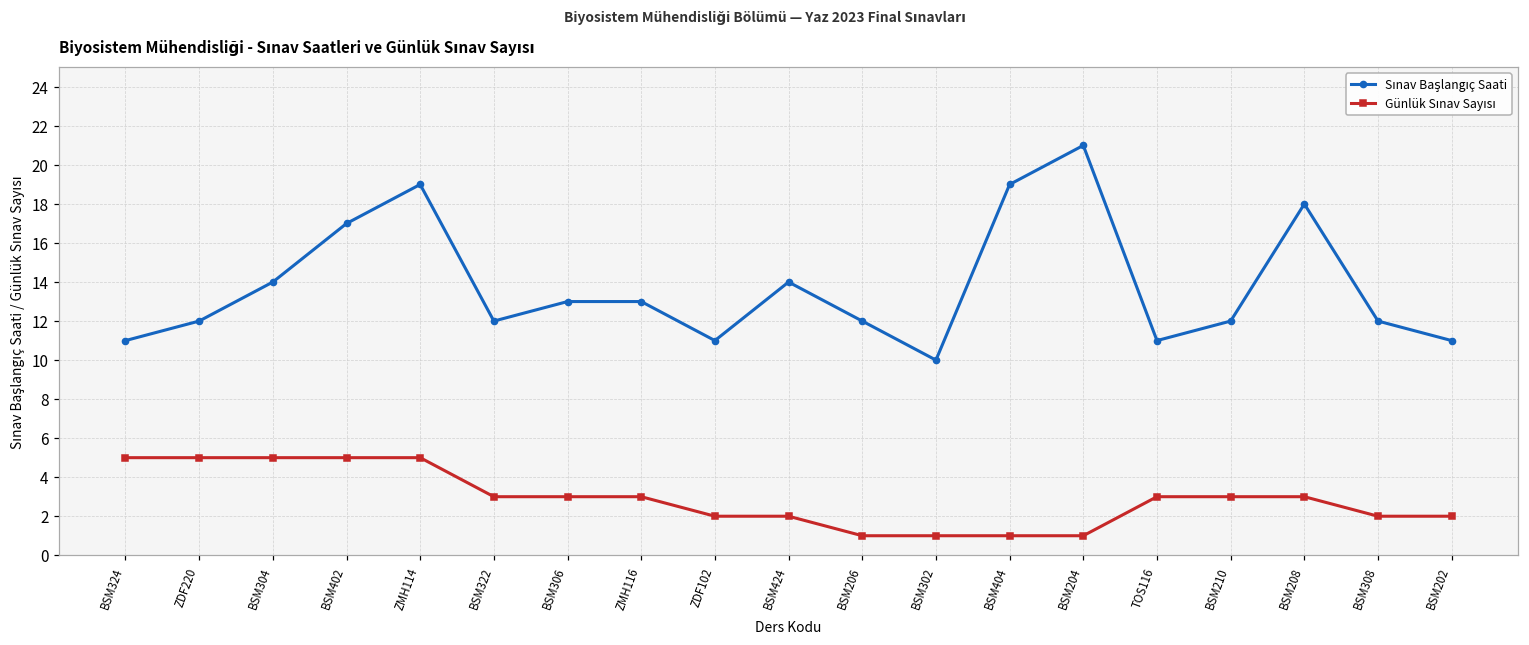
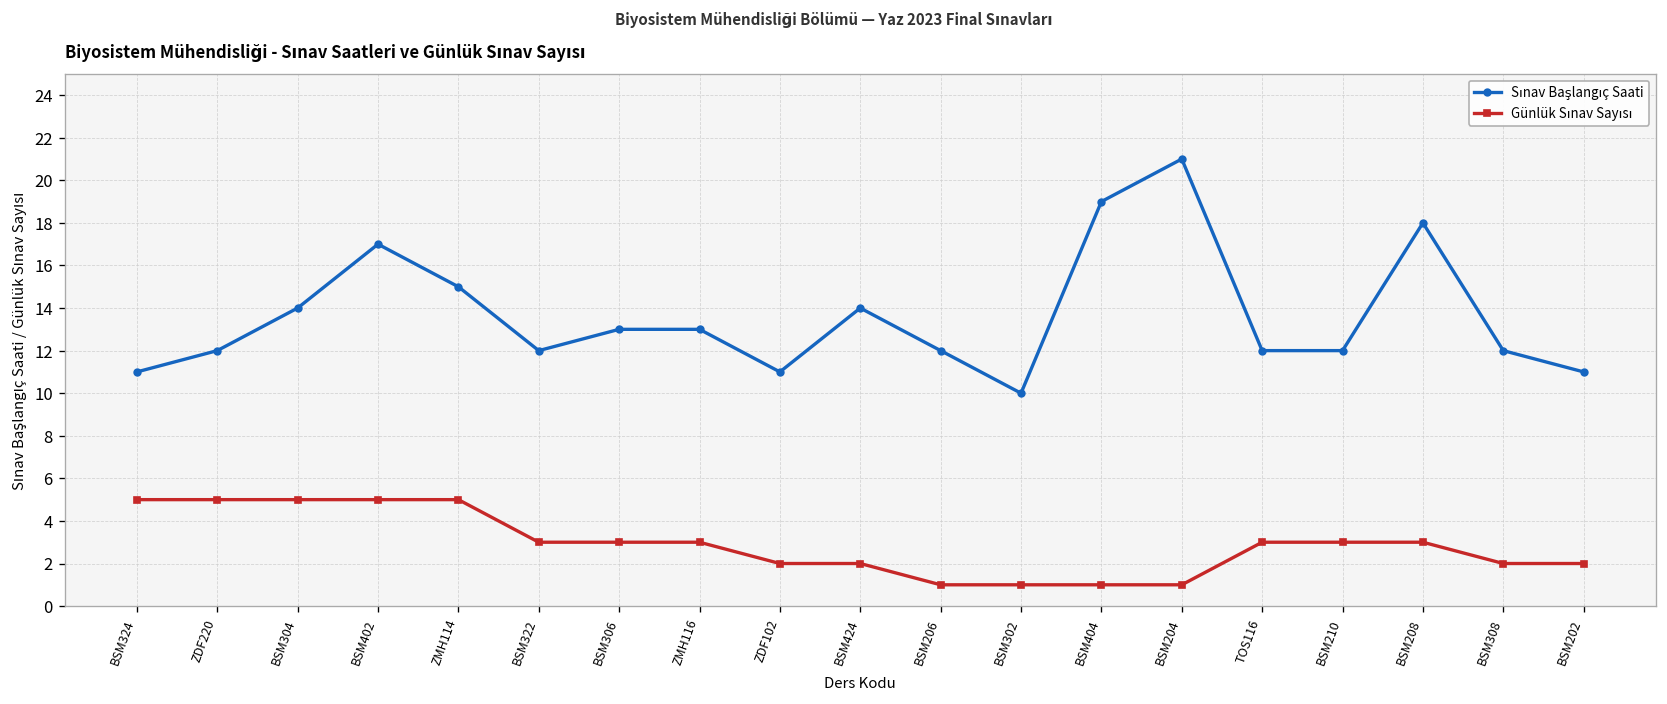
Sınav Başlangıç Saati, ZMH114: 19 -> 15
Sınav Başlangıç Saati, TOS116: 11 -> 12
